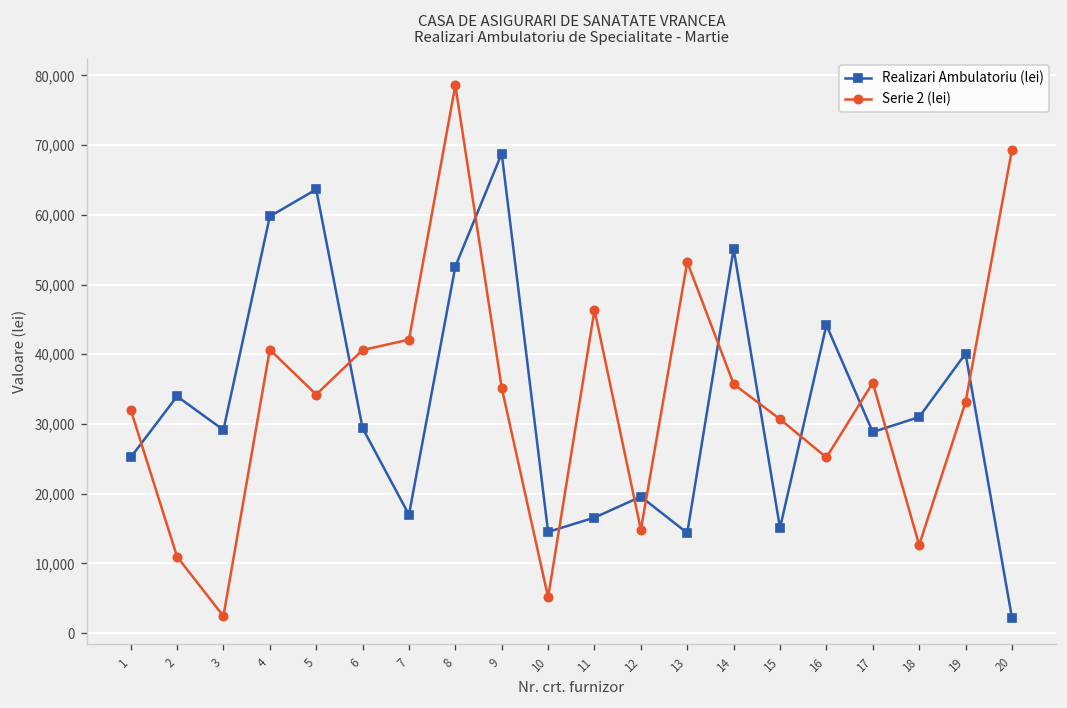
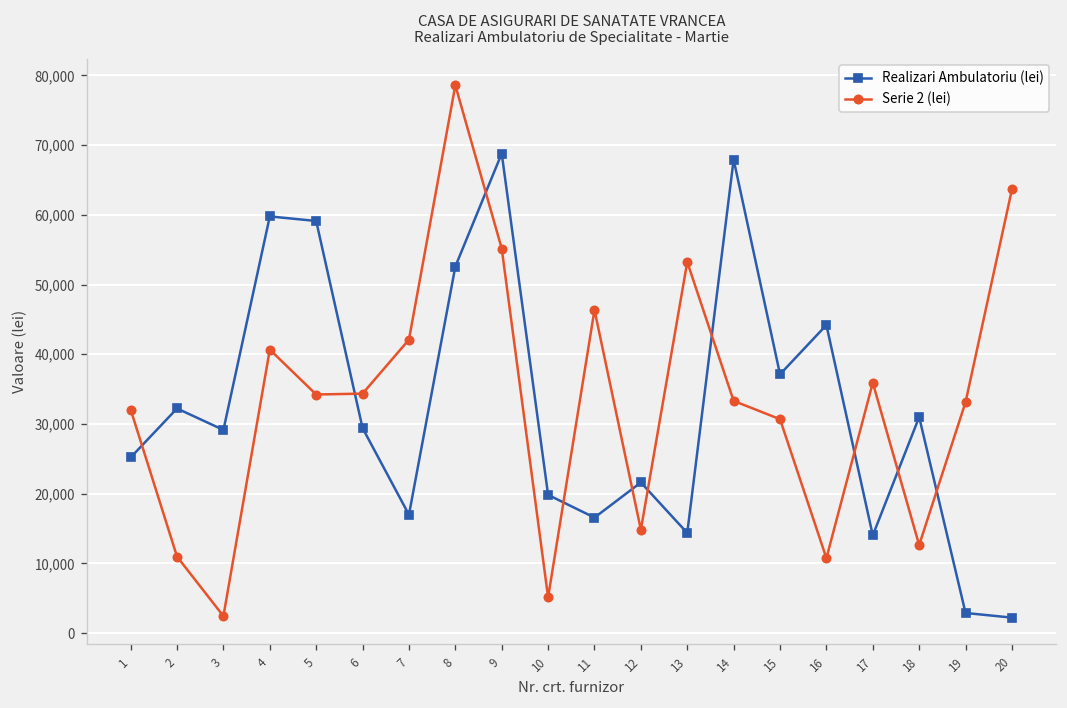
Realizari Ambulatoriu (lei), 2: 34,000 -> 32,000
Realizari Ambulatoriu (lei), 5: 64,000 -> 59,000
Serie 2 (lei), 6: 41,000 -> 34,000
Serie 2 (lei), 9: 35,000 -> 55,000
Realizari Ambulatoriu (lei), 10: 15,000 -> 20,000
Realizari Ambulatoriu (lei), 12: 20,000 -> 22,000
Realizari Ambulatoriu (lei), 14: 55,000 -> 68,000
Serie 2 (lei), 14: 36,000 -> 33,000
Realizari Ambulatoriu (lei), 15: 15,000 -> 37,000
Serie 2 (lei), 16: 25,000 -> 11,000
Realizari Ambulatoriu (lei), 17: 29,000 -> 14,000
Realizari Ambulatoriu (lei), 19: 40,000 -> 3,000
Serie 2 (lei), 20: 69,000 -> 64,000
